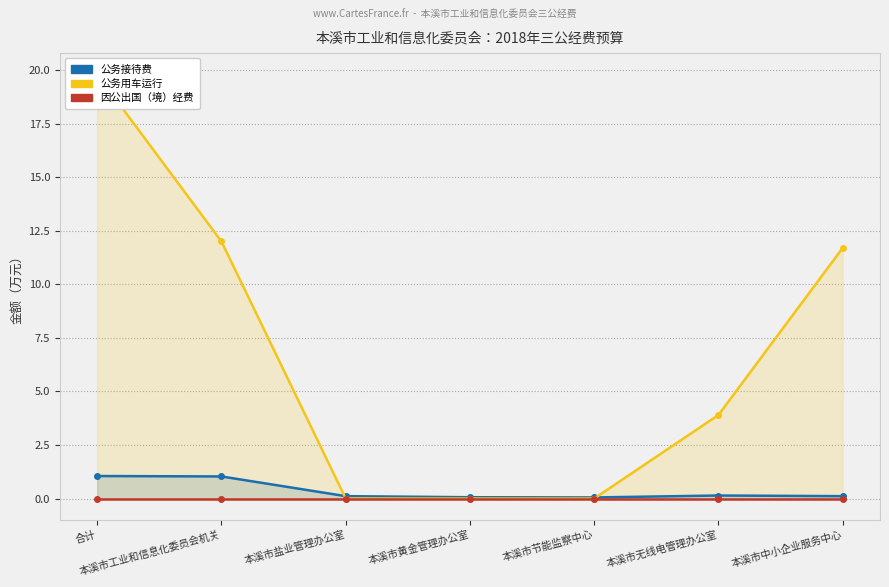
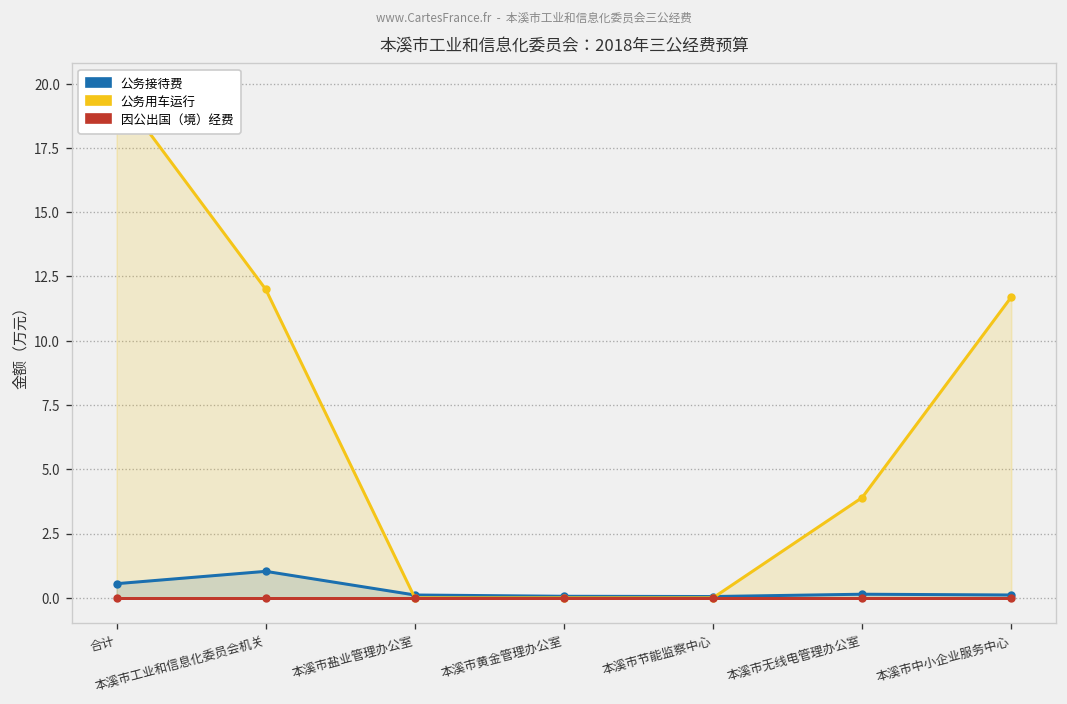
公务接待费, 合计: 1.1 -> 0.6
